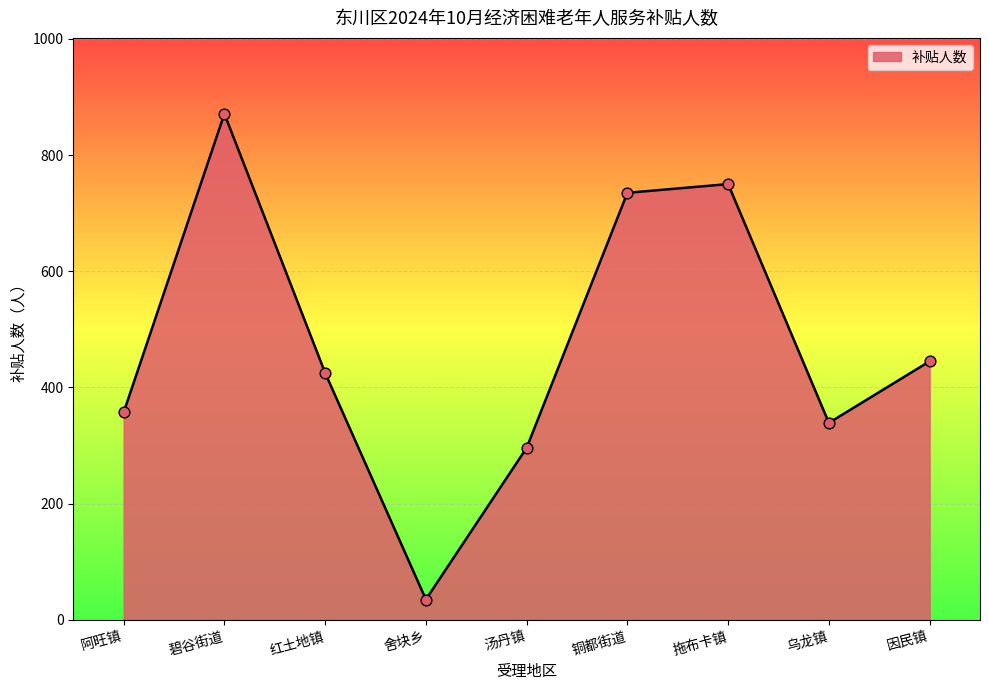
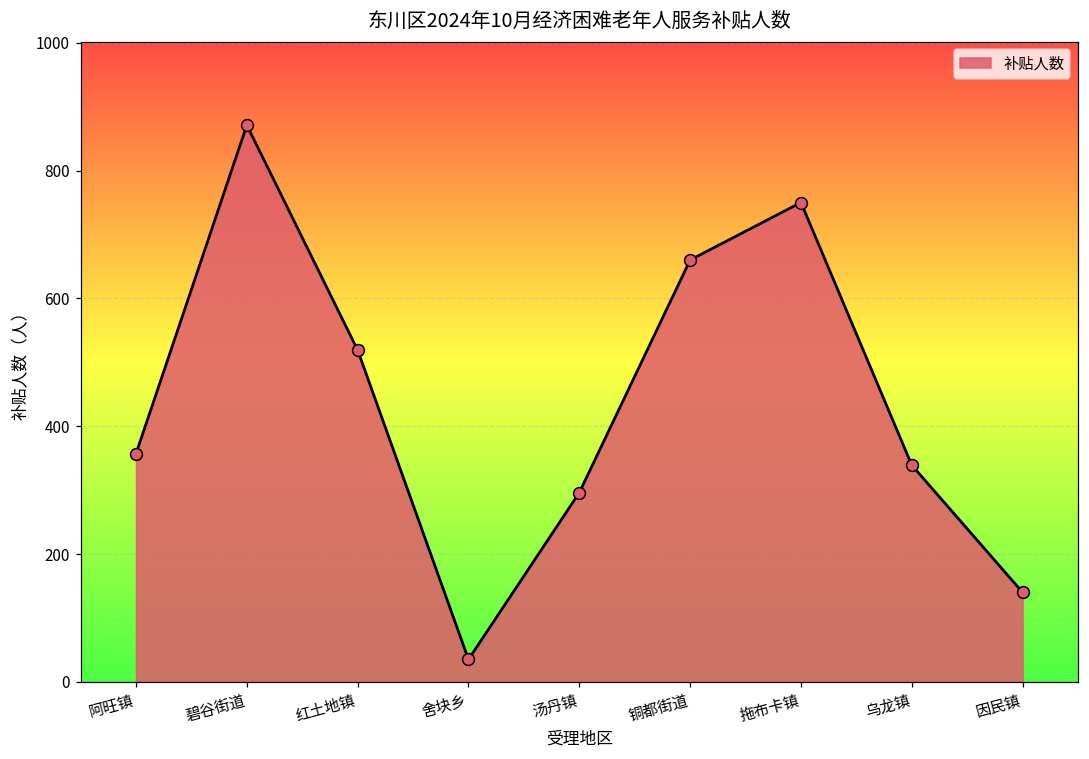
红土地镇: 430 -> 520
铜都街道: 740 -> 660
因民镇: 450 -> 140
